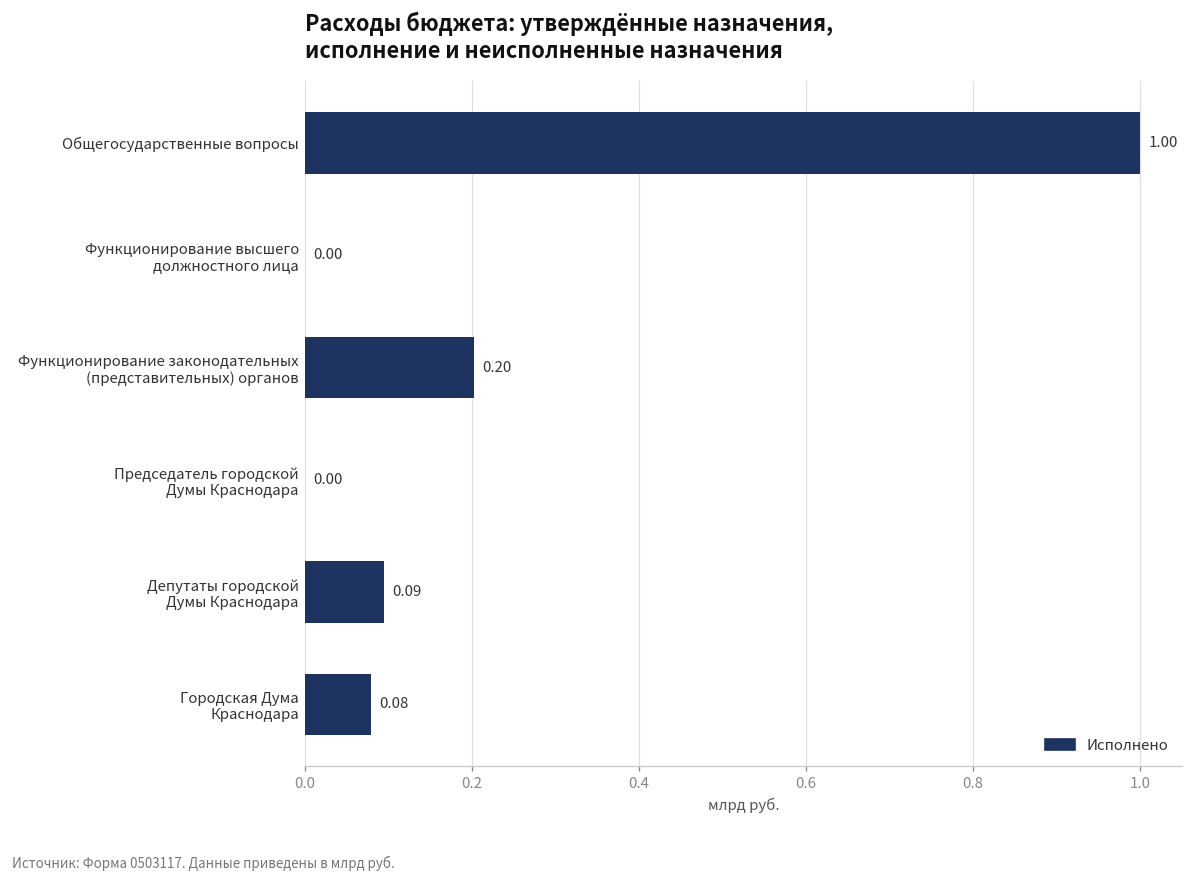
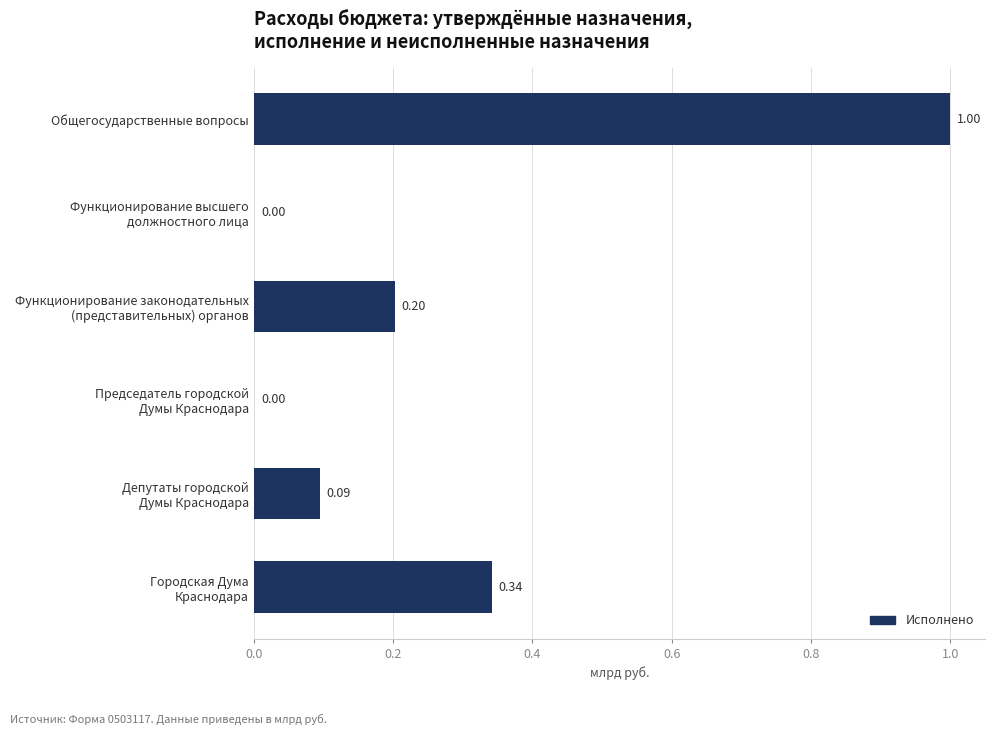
Городская Дума Краснодара: 0.08 -> 0.34
